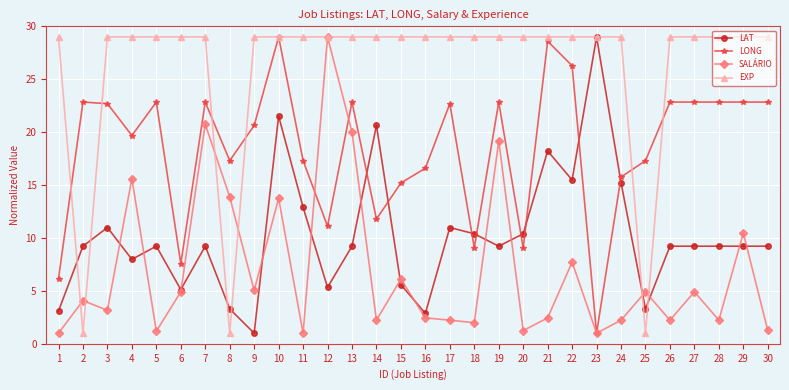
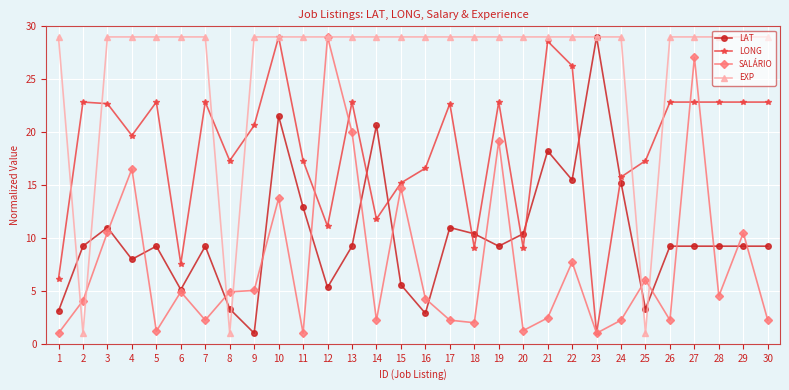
SALÁRIO, 3: 3.2 -> 10.5
SALÁRIO, 4: 15.6 -> 16.5
SALÁRIO, 7: 20.8 -> 2.2
SALÁRIO, 8: 13.9 -> 4.9
SALÁRIO, 15: 6.1 -> 14.7
SALÁRIO, 16: 2.4 -> 4.3
SALÁRIO, 25: 4.9 -> 6.0
SALÁRIO, 27: 4.9 -> 27.1
SALÁRIO, 28: 2.2 -> 4.5
SALÁRIO, 30: 1.3 -> 2.2
